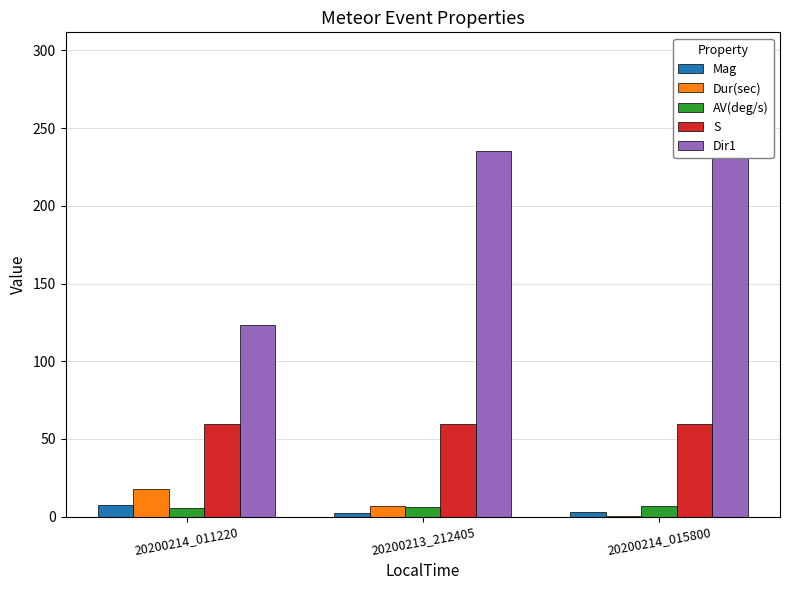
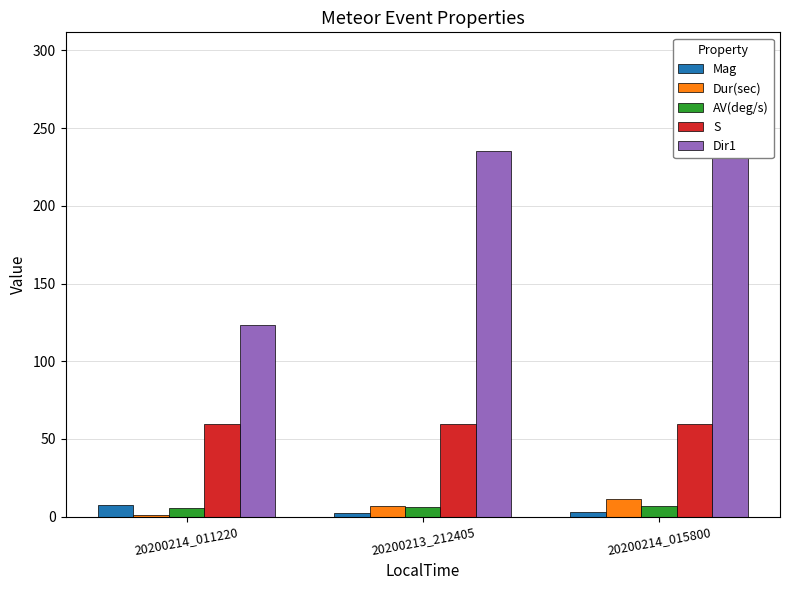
Dur(sec), 20200214_011220: 18 -> 1
Dur(sec), 20200214_015800: 0 -> 12
